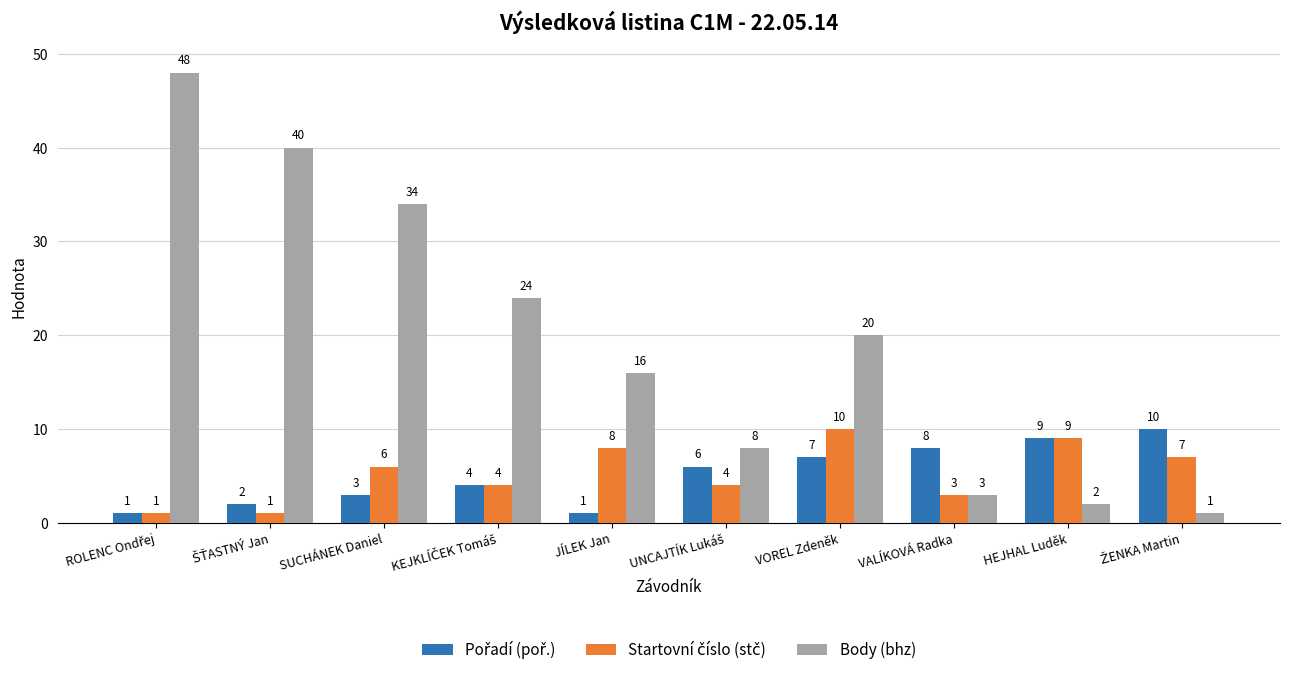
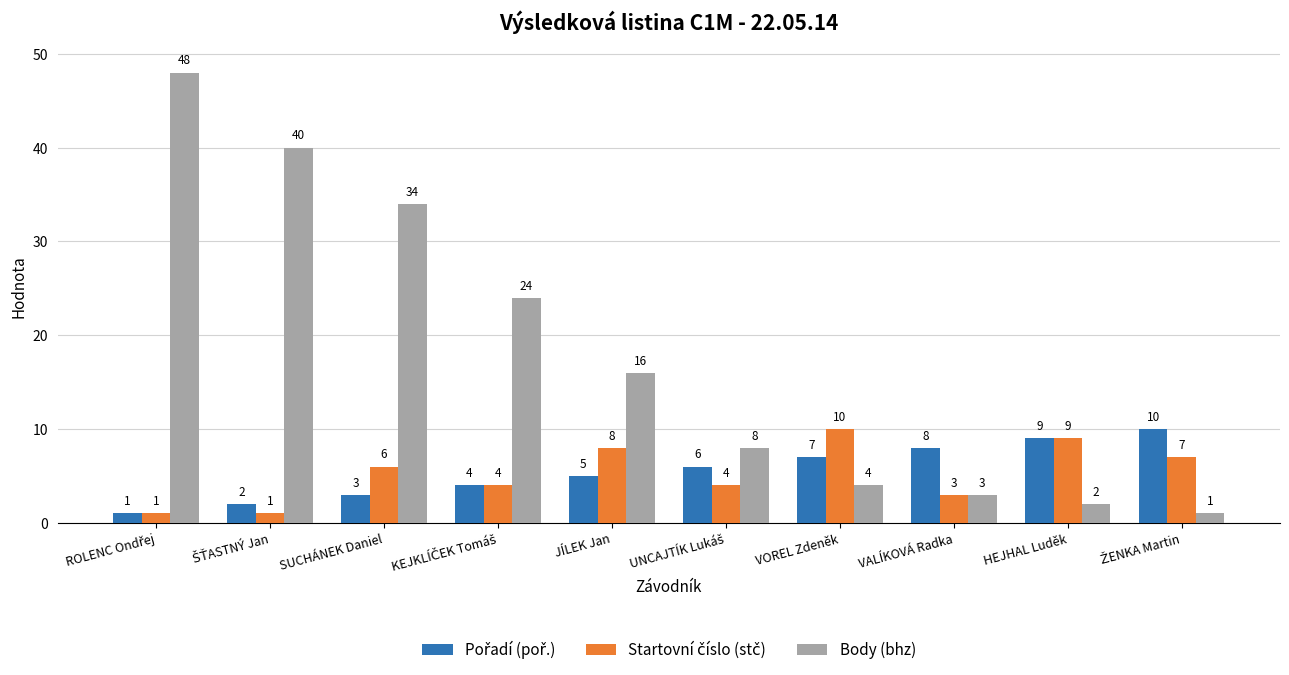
Pořadí (poř.), JÍLEK Jan: 1 -> 5
Body (bhz), VOREL Zdeněk: 20 -> 4
